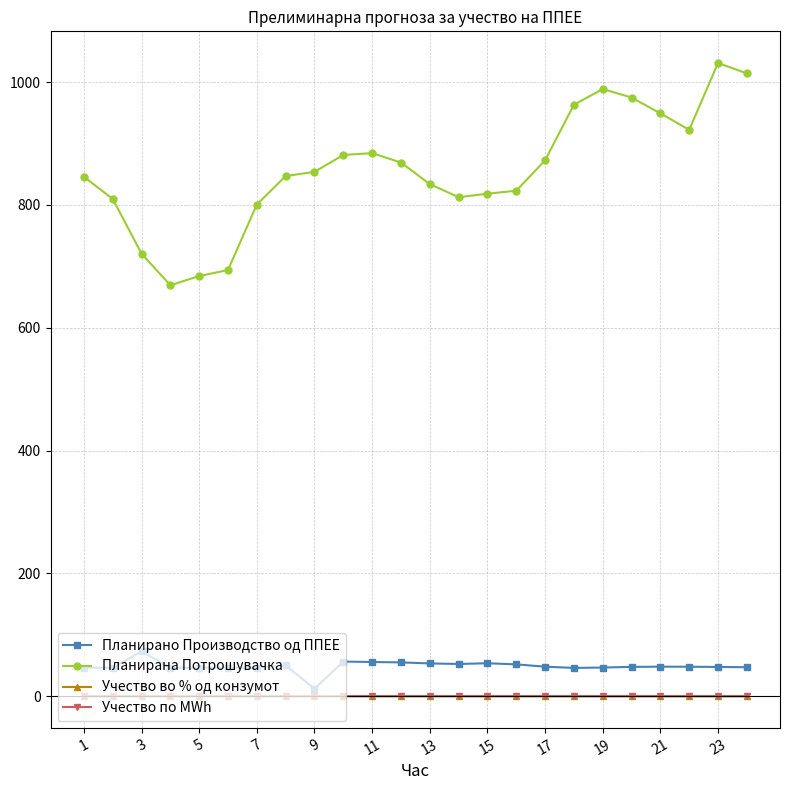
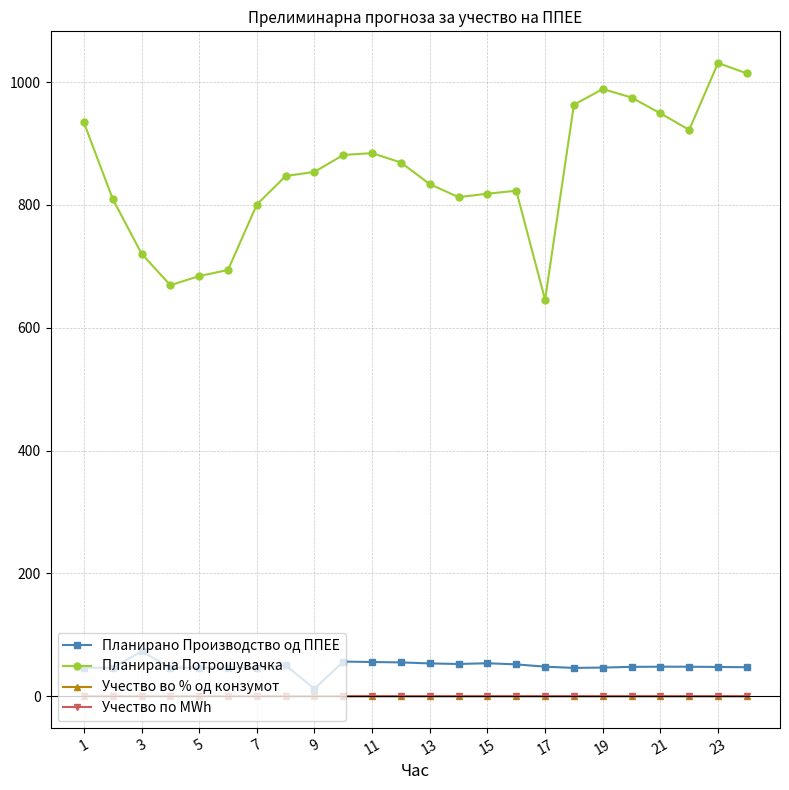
Планирана Потрошувачка, 1: 850 -> 930
Планирана Потрошувачка, 17: 870 -> 650
